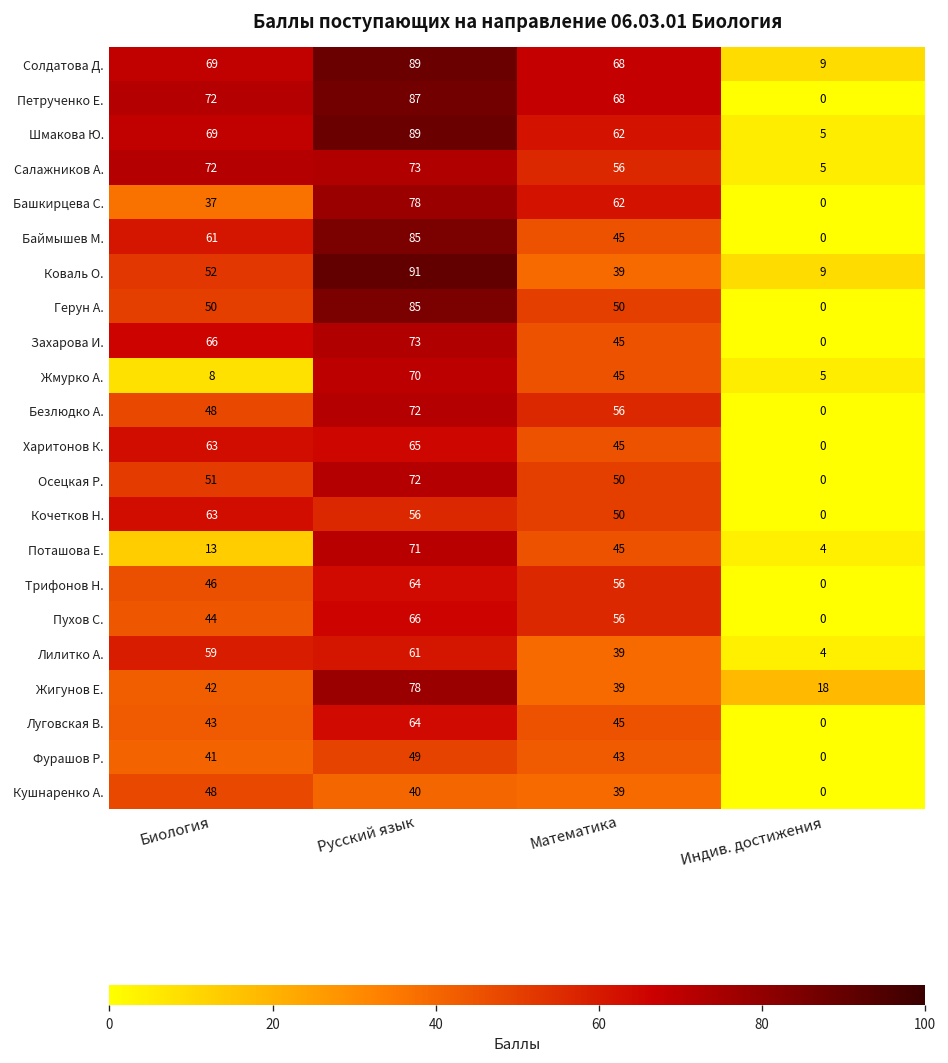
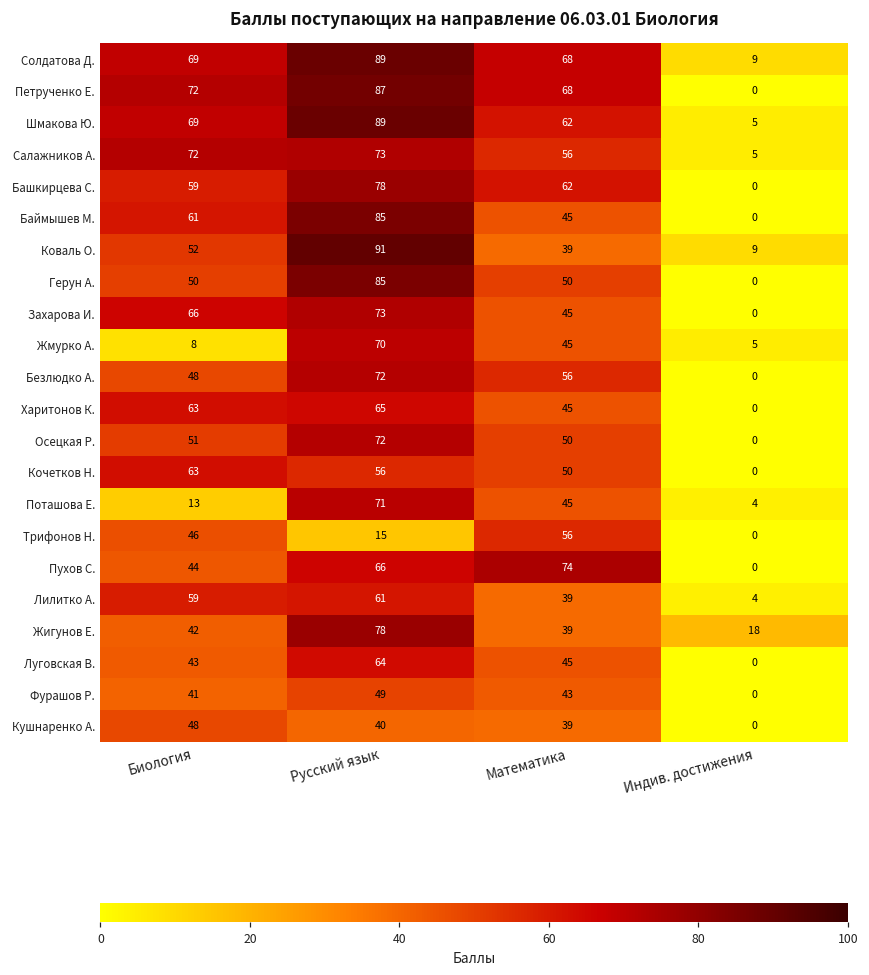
Башкирцева С., Биология: 37 -> 59
Трифонов Н., Русский язык: 64 -> 15
Пухов С., Математика: 56 -> 74
